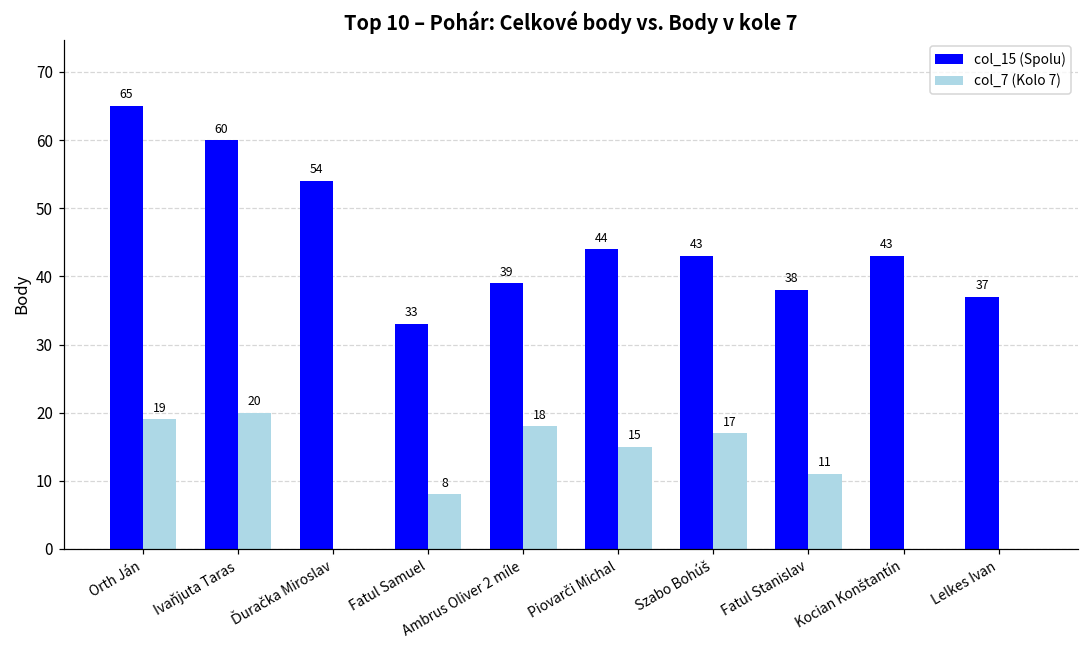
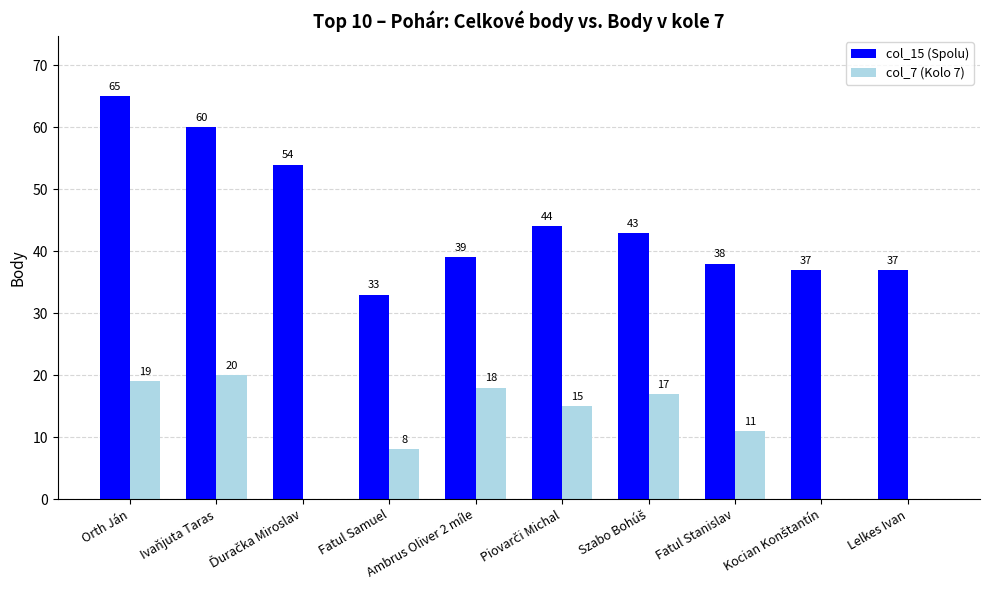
col_15 (Spolu), Kocian Konštantín: 43 -> 37
